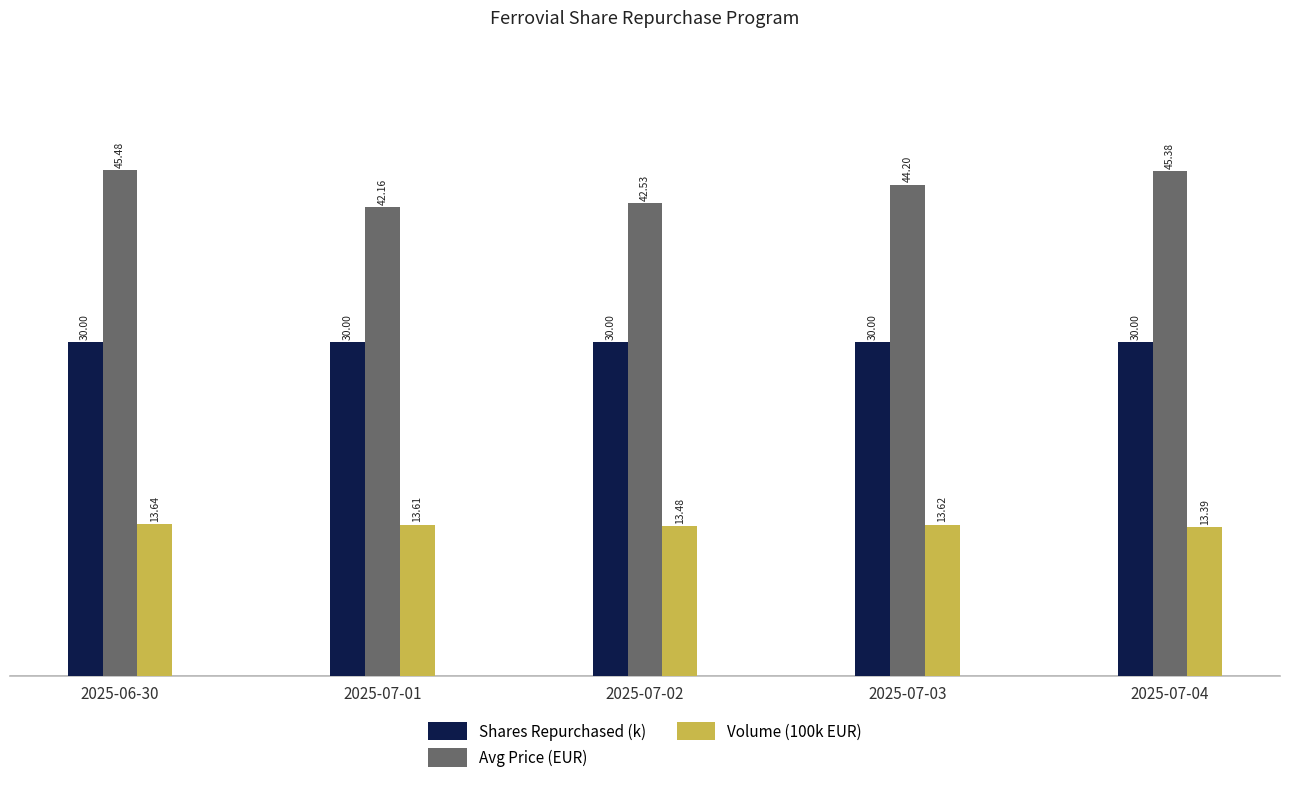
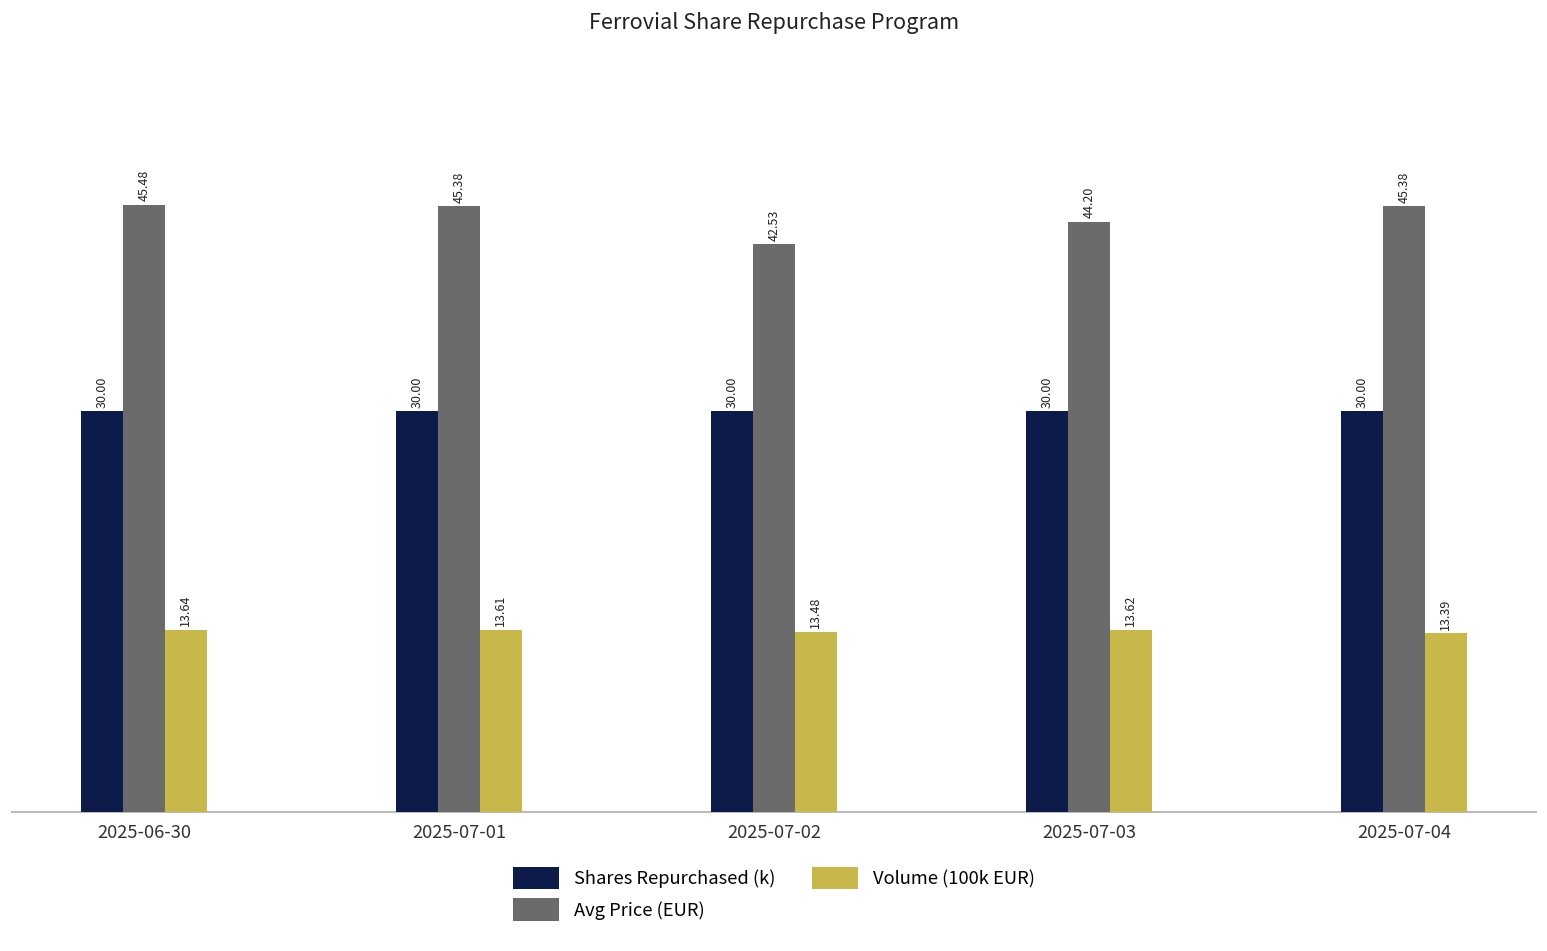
Avg Price (EUR), 2025-07-01: 42.16 -> 45.38
